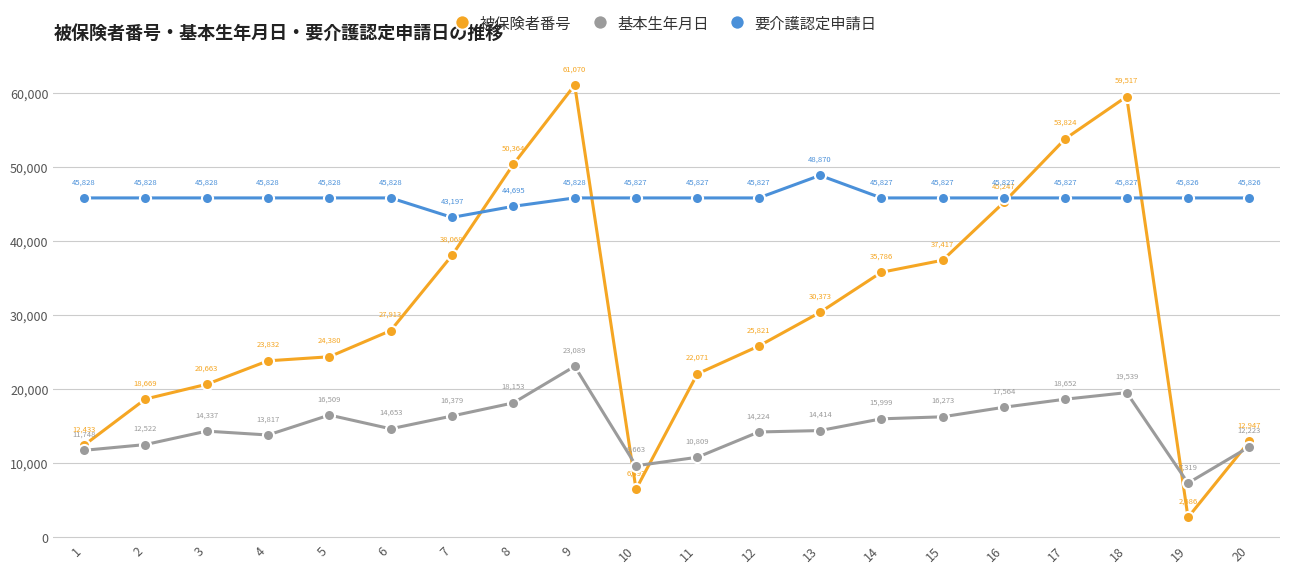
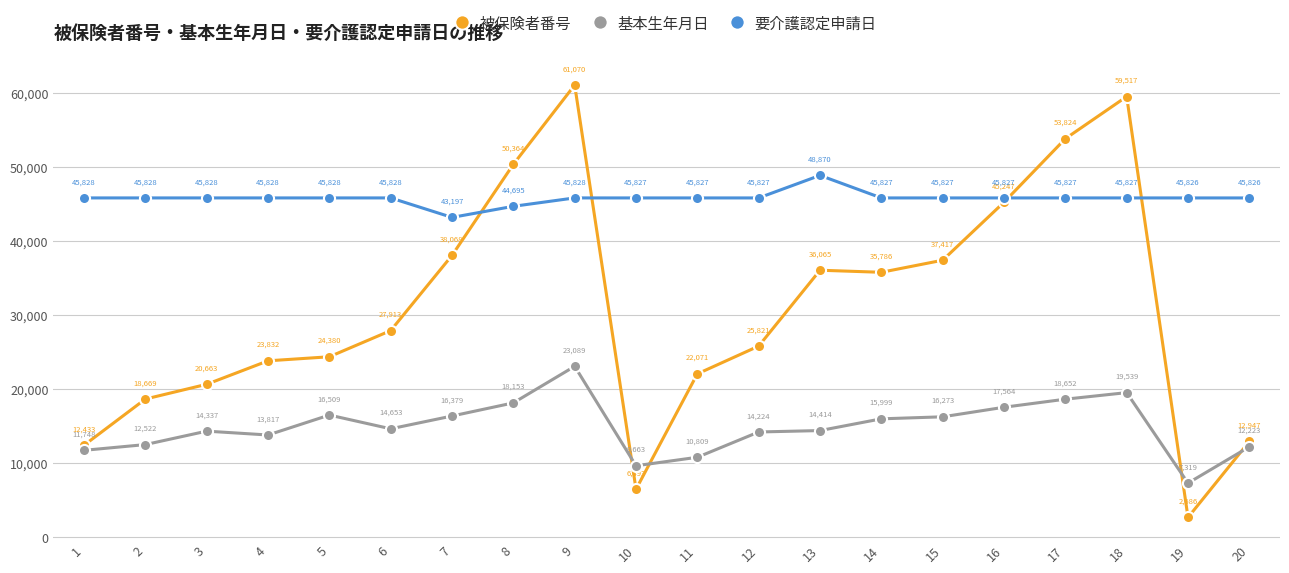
被保険者番号, 13: 30,373 -> 36,065
